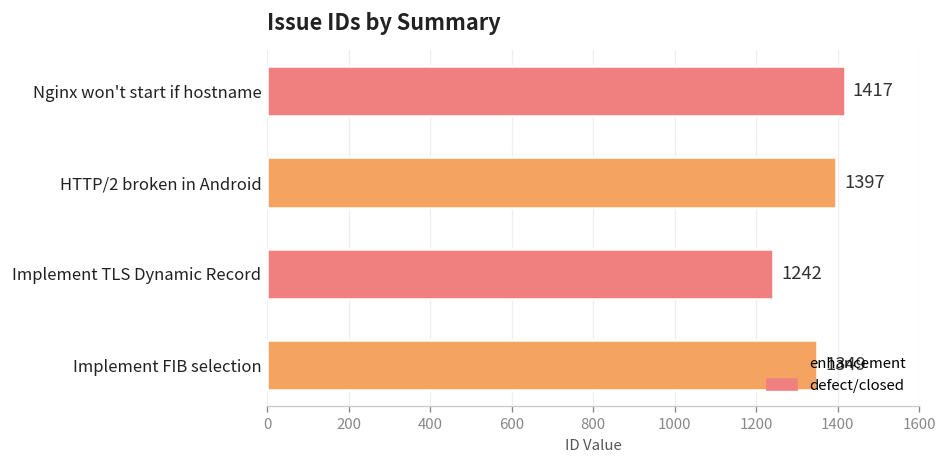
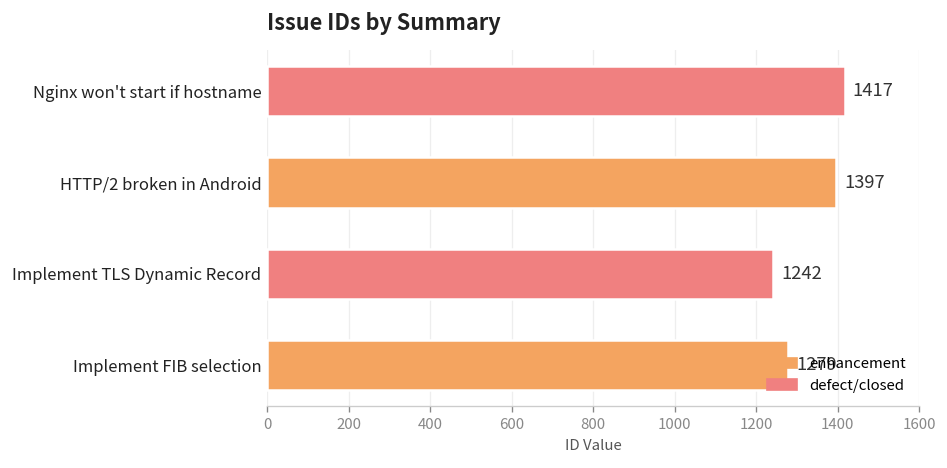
Implement FIB selection: 1349 -> 1279
